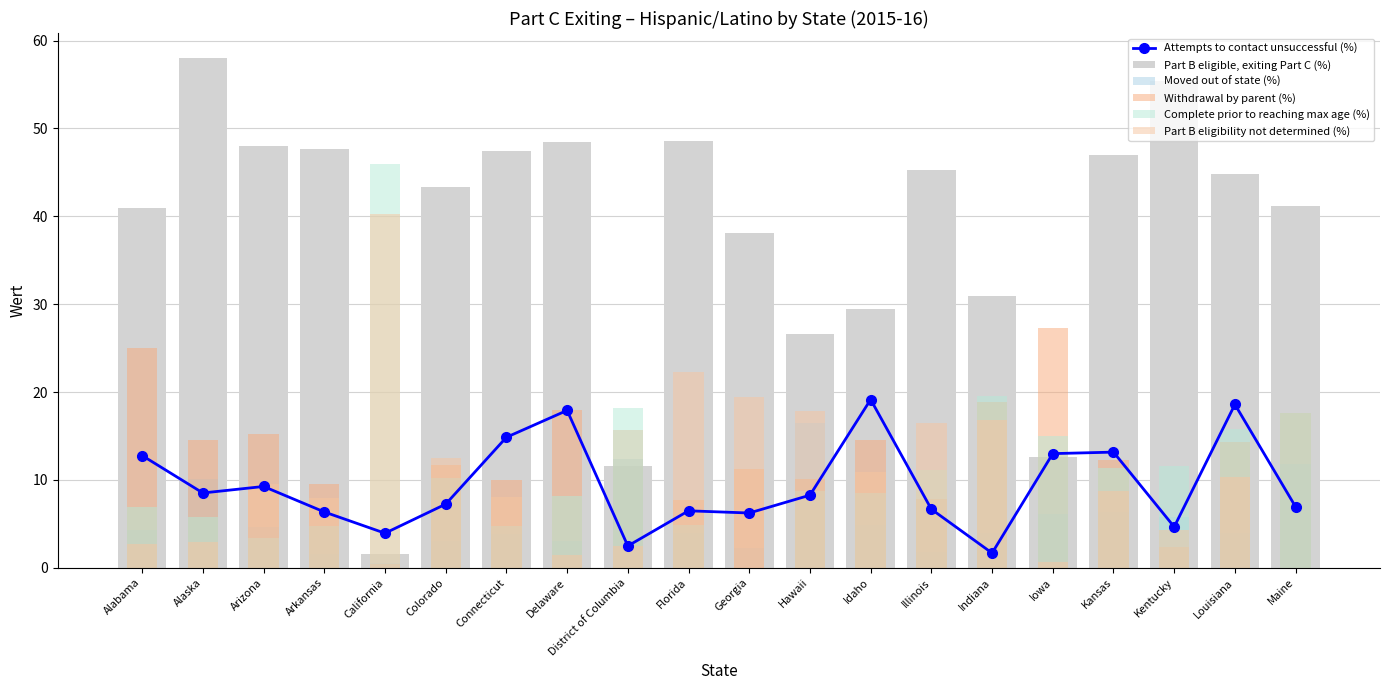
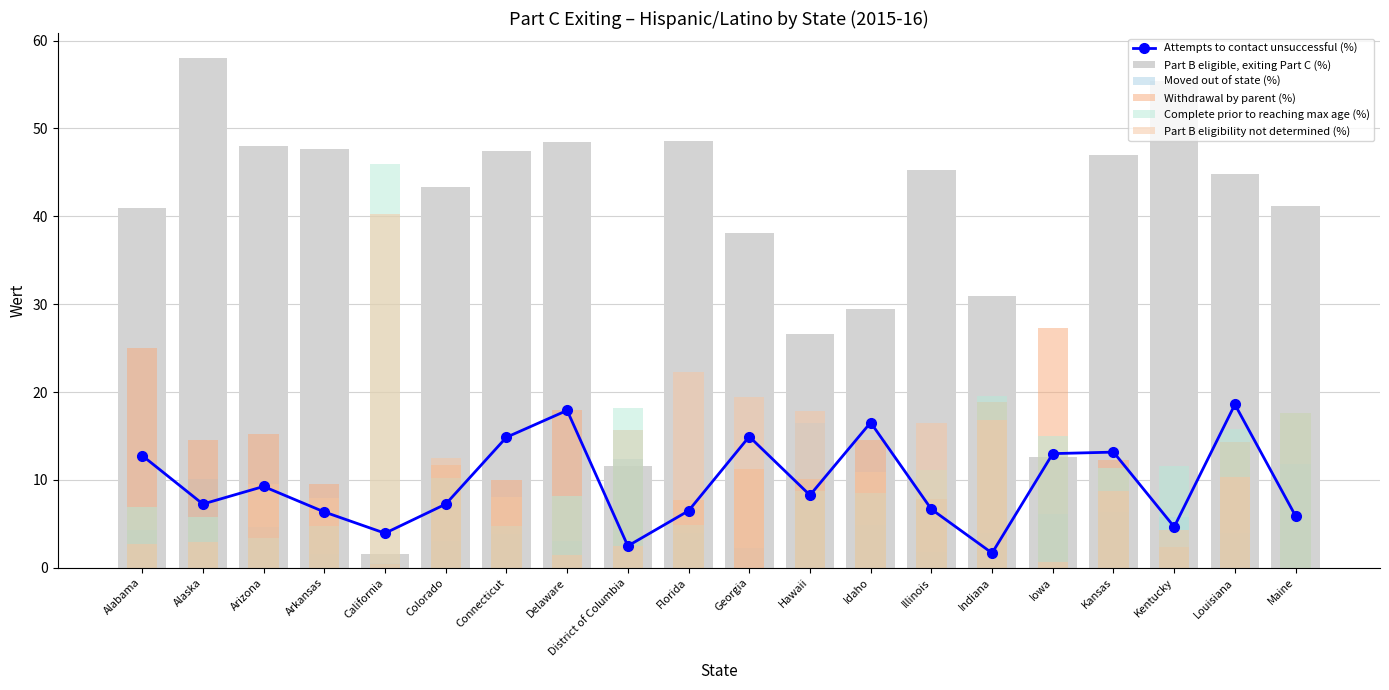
Attempts to contact unsuccessful (%), Alaska: 9 -> 7
Attempts to contact unsuccessful (%), Georgia: 6 -> 15
Attempts to contact unsuccessful (%), Idaho: 19 -> 17
Attempts to contact unsuccessful (%), Maine: 7 -> 6
